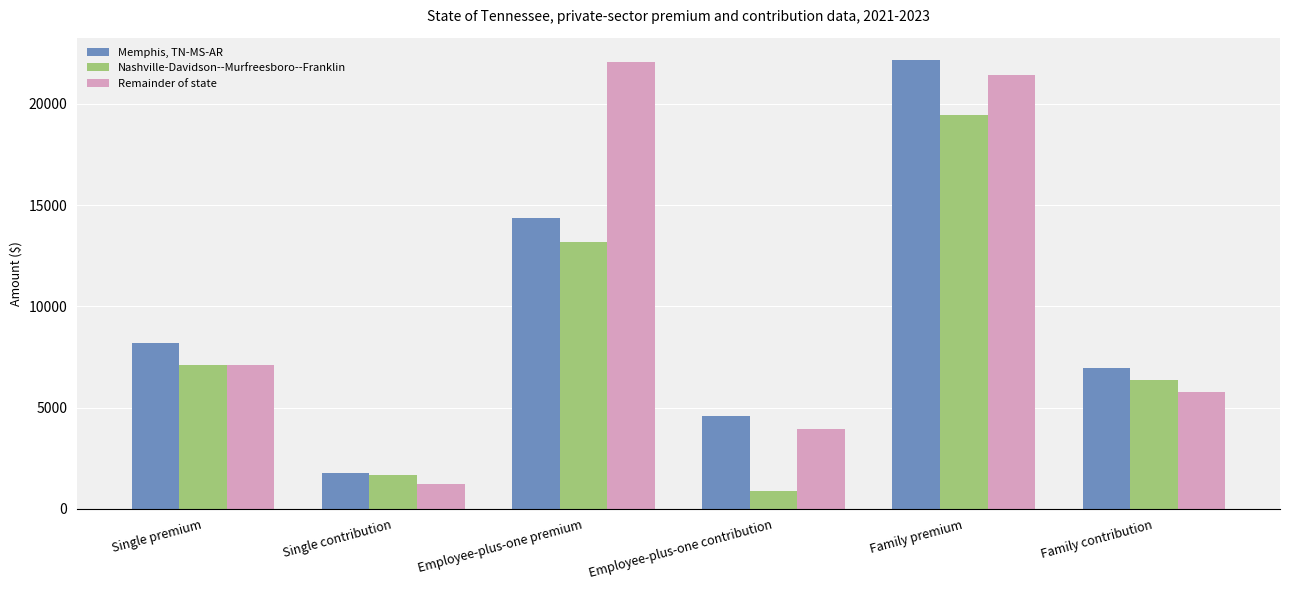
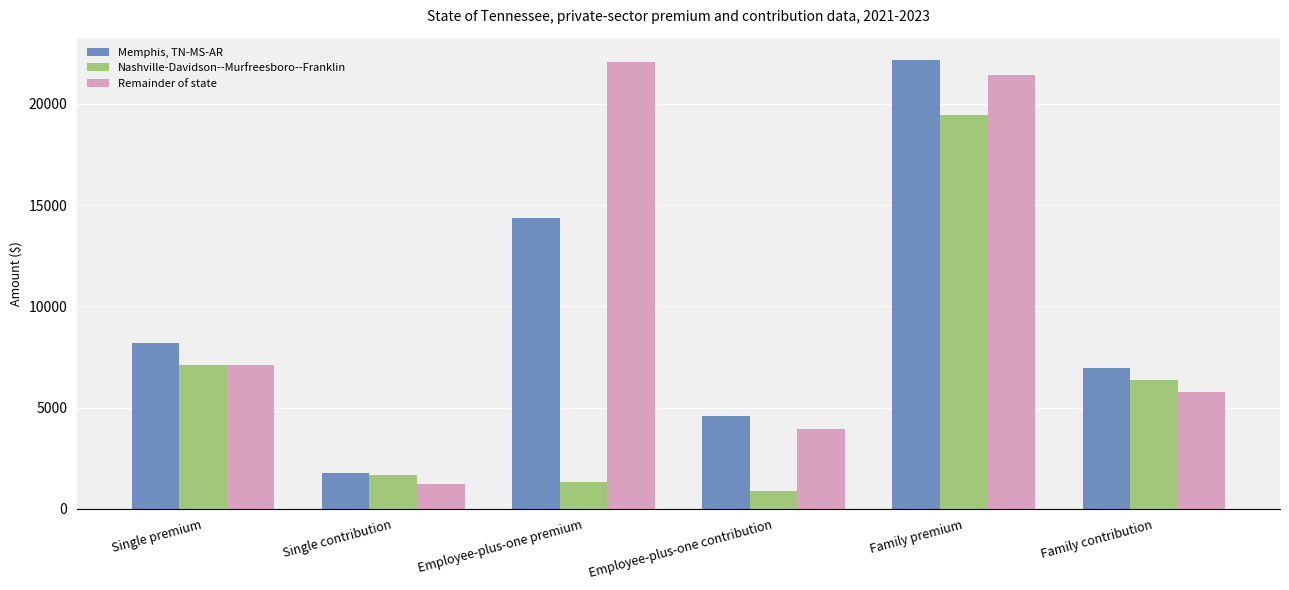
Nashville-Davidson--Murfreesboro--Franklin, Employee-plus-one premium: 13200 -> 1300
